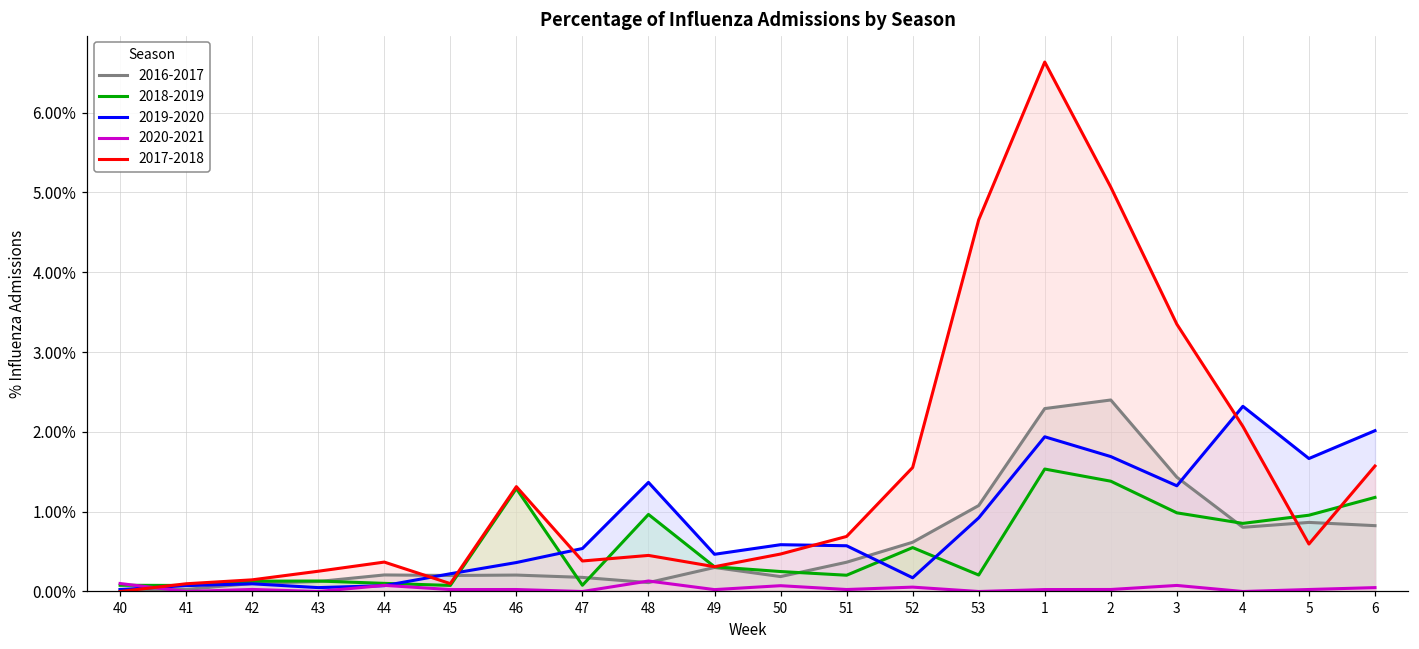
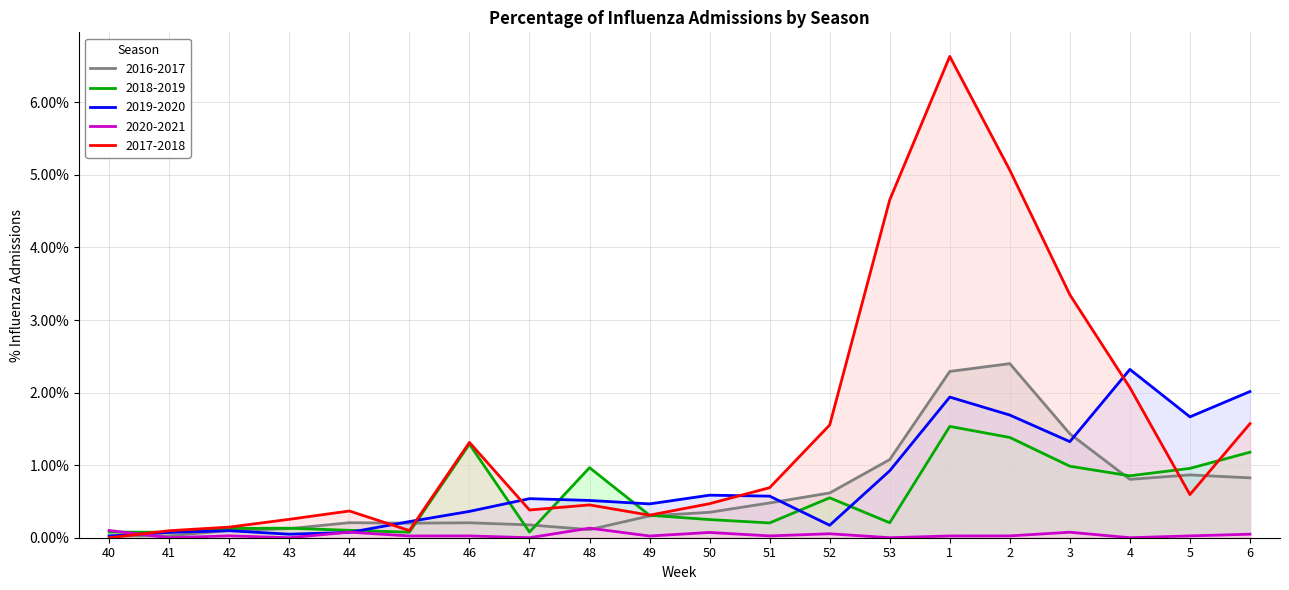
2019-2020, 48: 1.4% -> 0.5%
2016-2017, 50: 0.2% -> 0.4%
2016-2017, 51: 0.4% -> 0.5%
